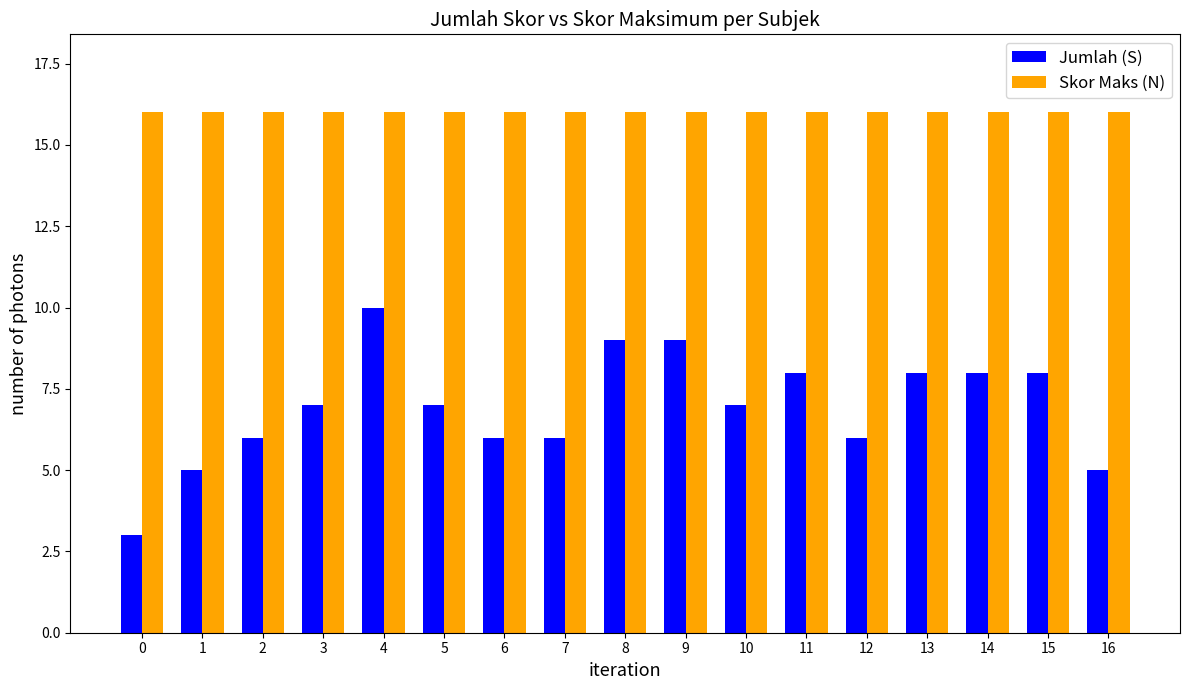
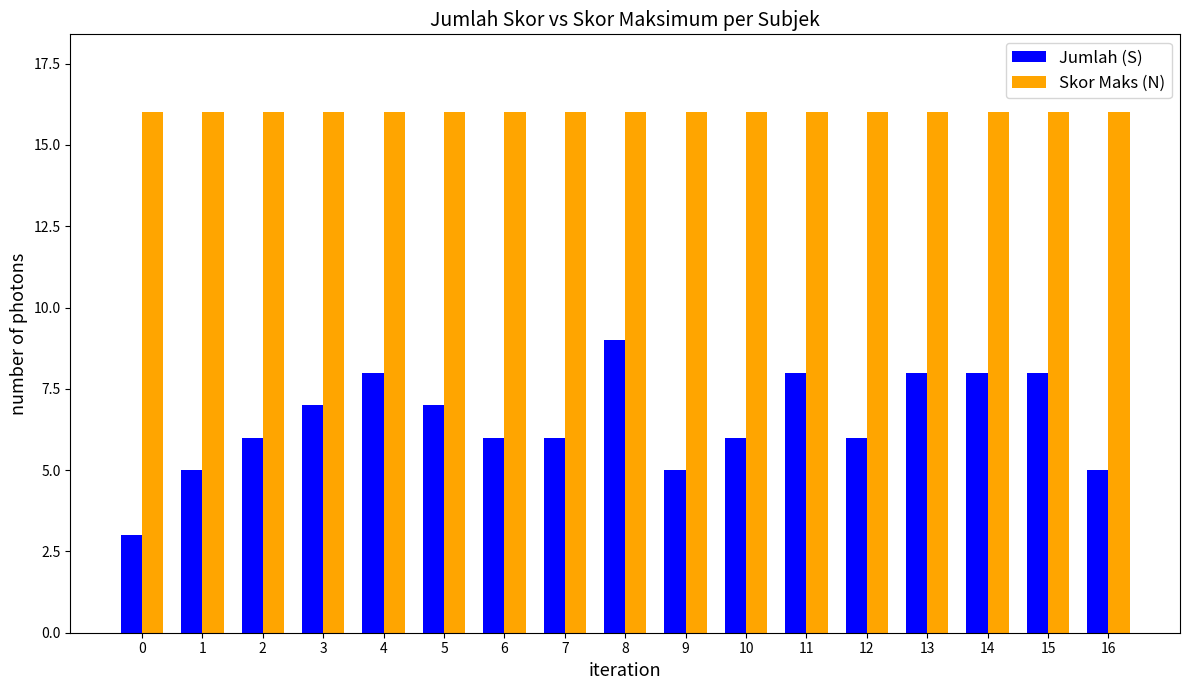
Jumlah (S), 4: 10 -> 8
Jumlah (S), 9: 9 -> 5
Jumlah (S), 10: 7 -> 6
